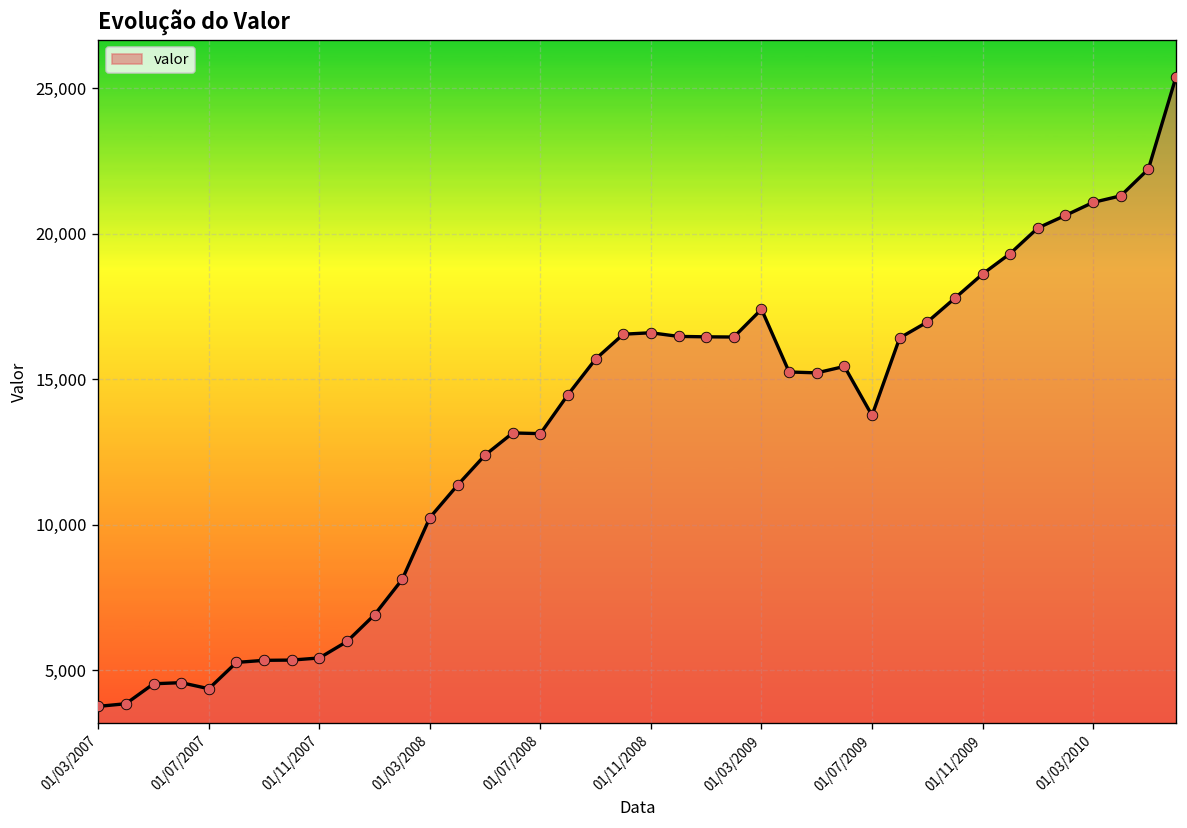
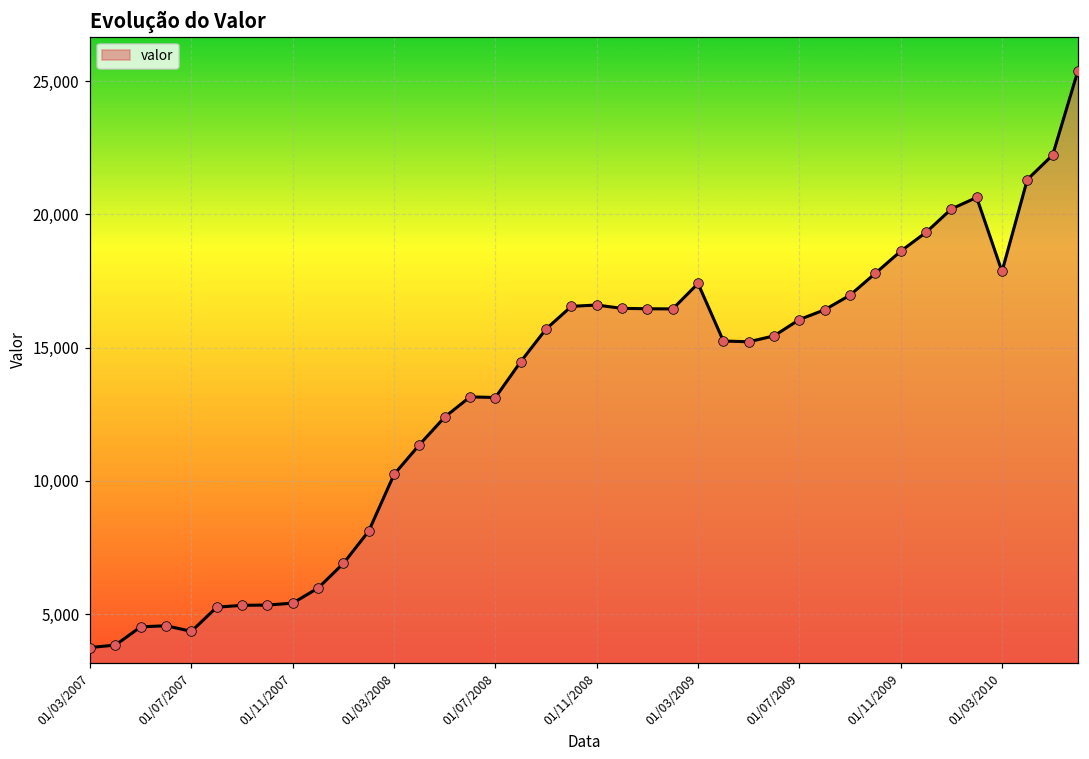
01/07/2009: 13,800 -> 16,100
01/03/2010: 21,100 -> 17,900
